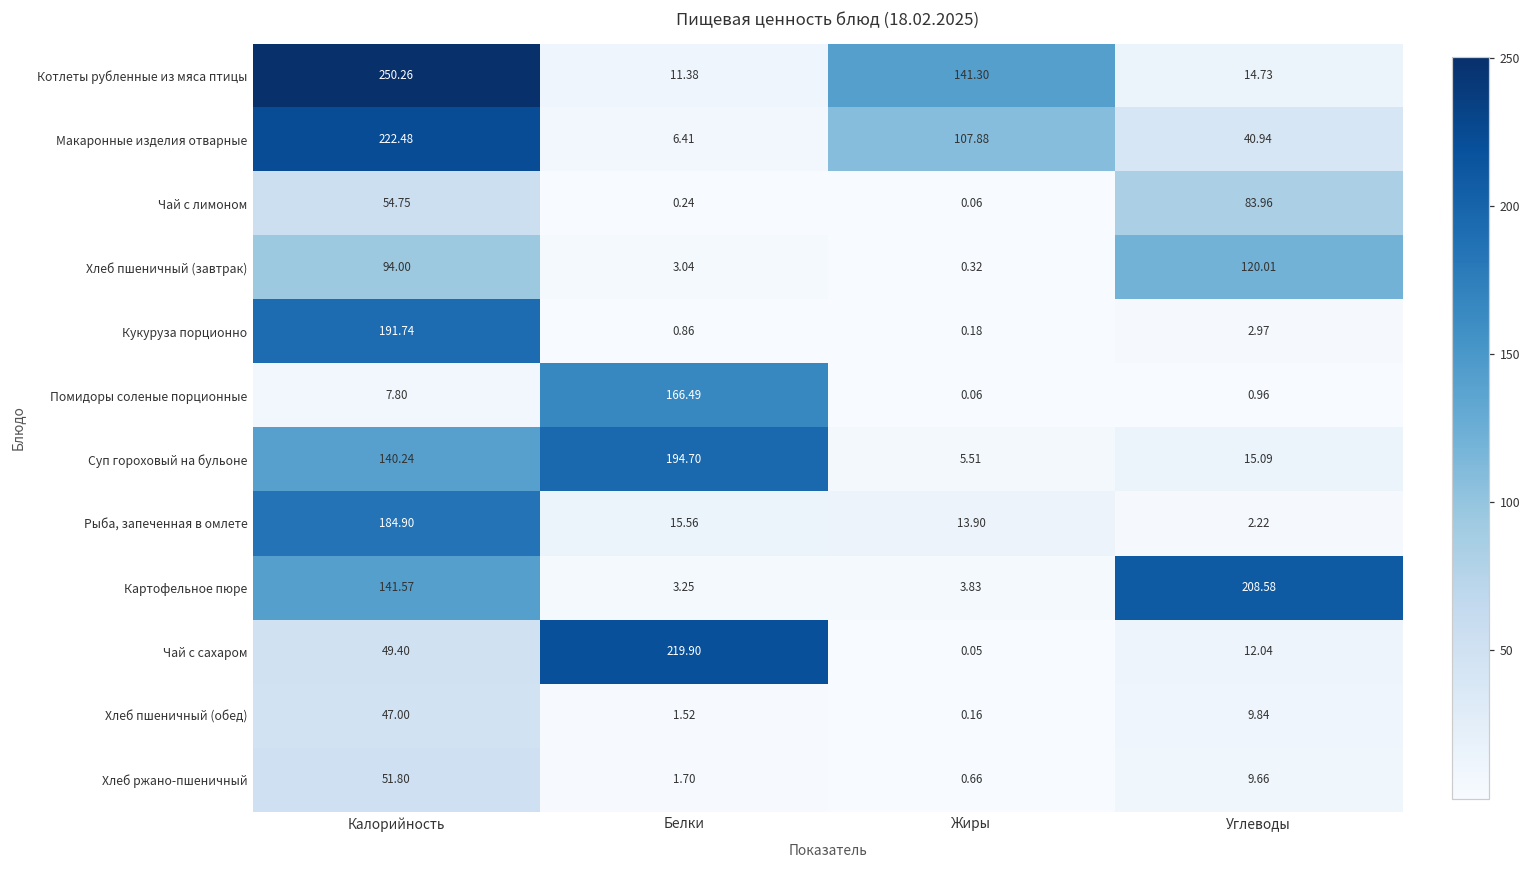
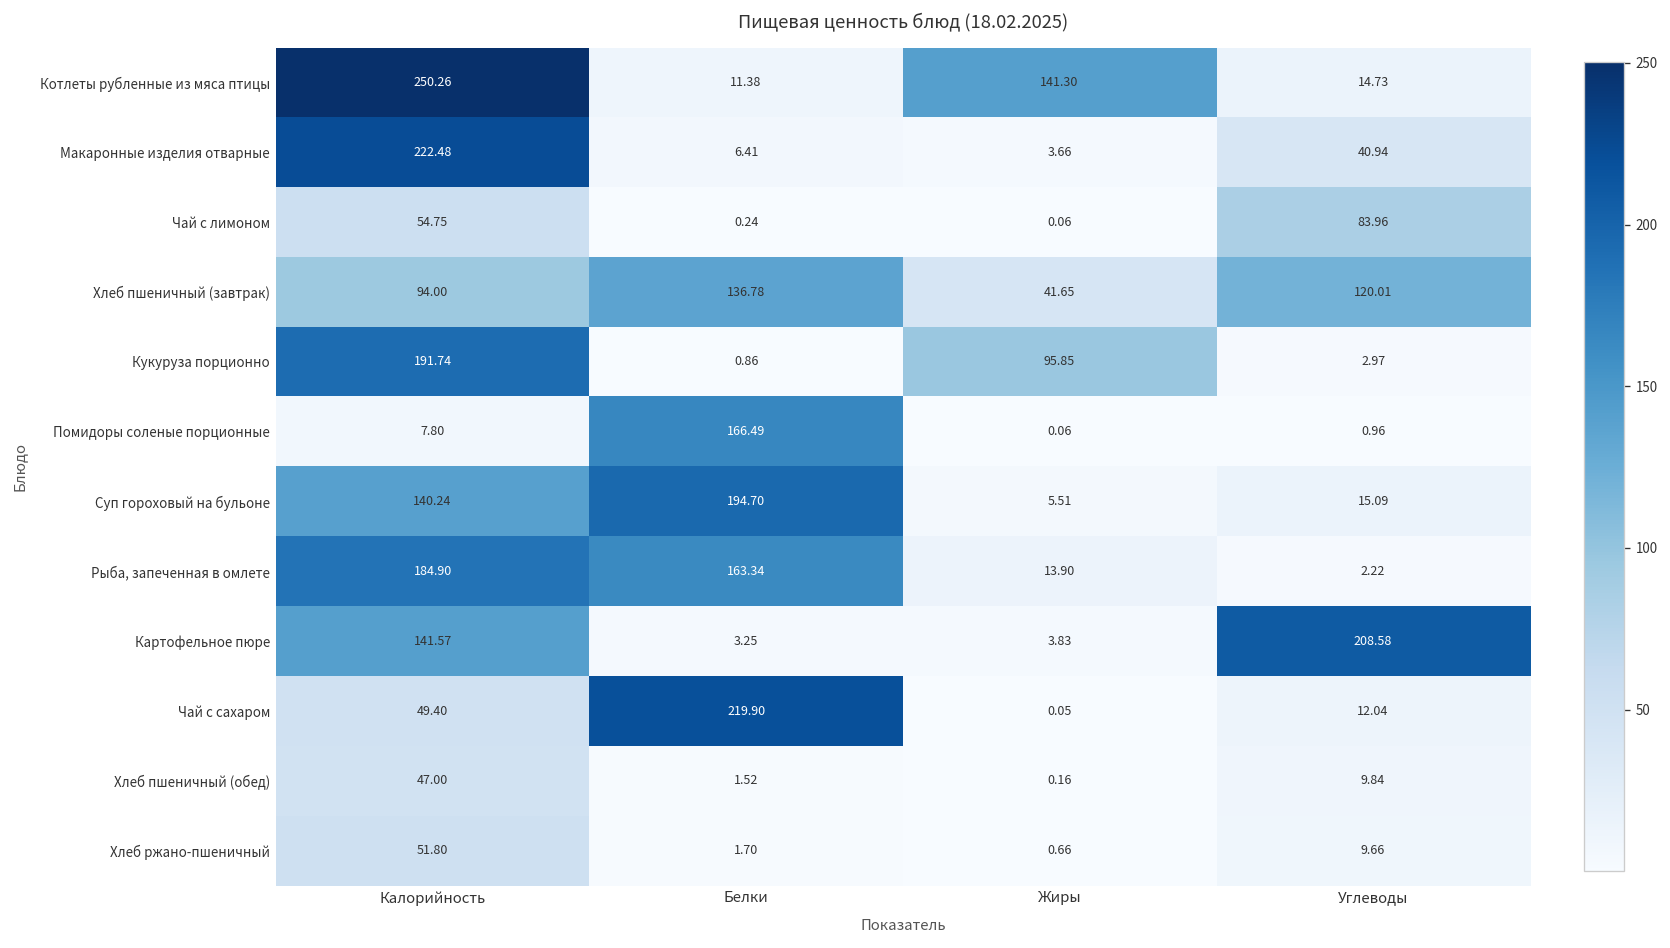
Макаронные изделия отварные, Жиры: 107.88 -> 3.66
Хлеб пшеничный (завтрак), Белки: 3.04 -> 136.78
Хлеб пшеничный (завтрак), Жиры: 0.32 -> 41.65
Кукуруза порционно, Жиры: 0.18 -> 95.85
Рыба, запеченная в омлете, Белки: 15.56 -> 163.34
